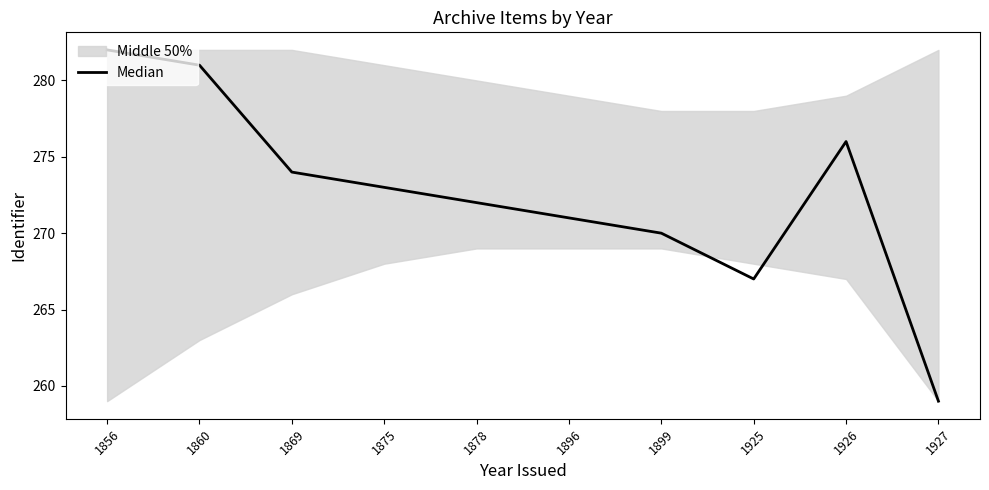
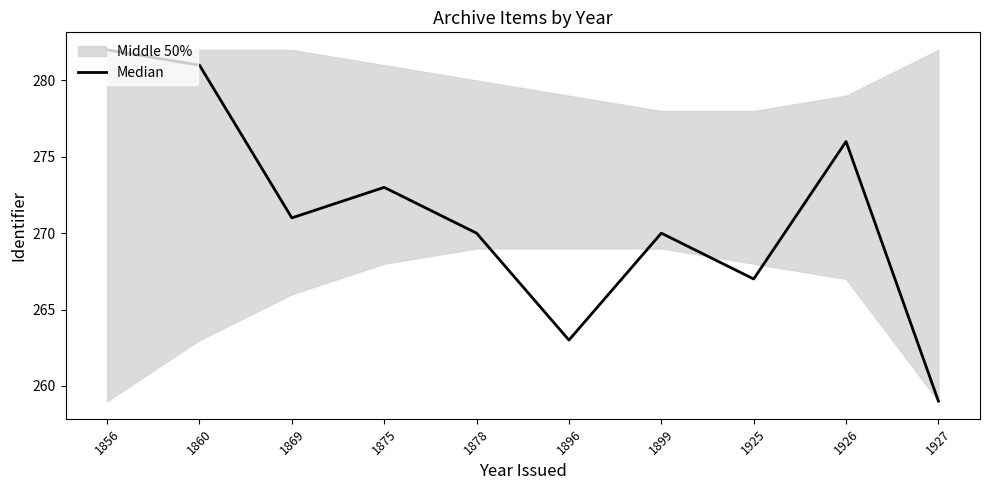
Median, 1869: 274 -> 271
Median, 1878: 272 -> 270
Median, 1896: 271 -> 263
